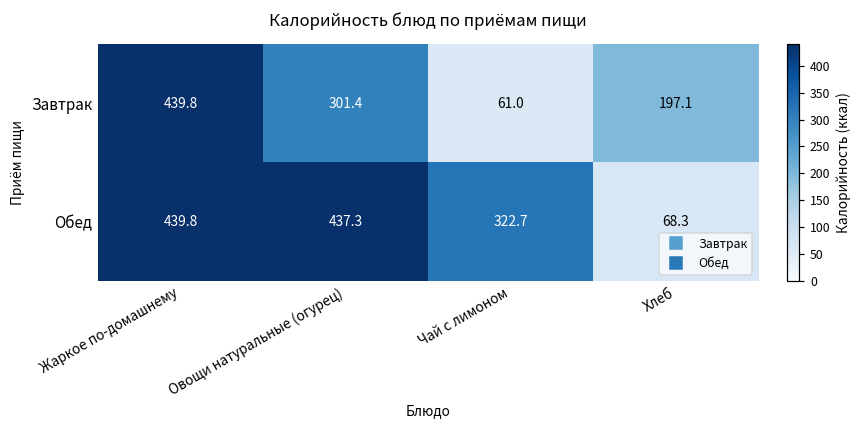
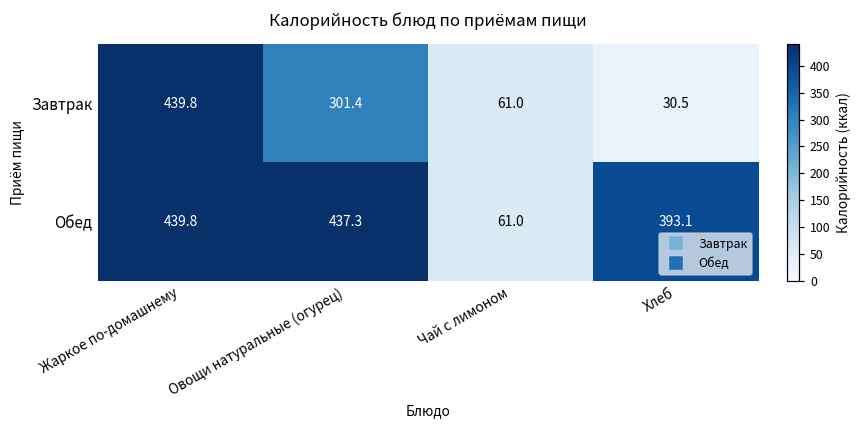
Завтрак, Хлеб: 197.1 -> 30.5
Обед, Чай с лимоном: 322.7 -> 61.0
Обед, Хлеб: 68.3 -> 393.1
